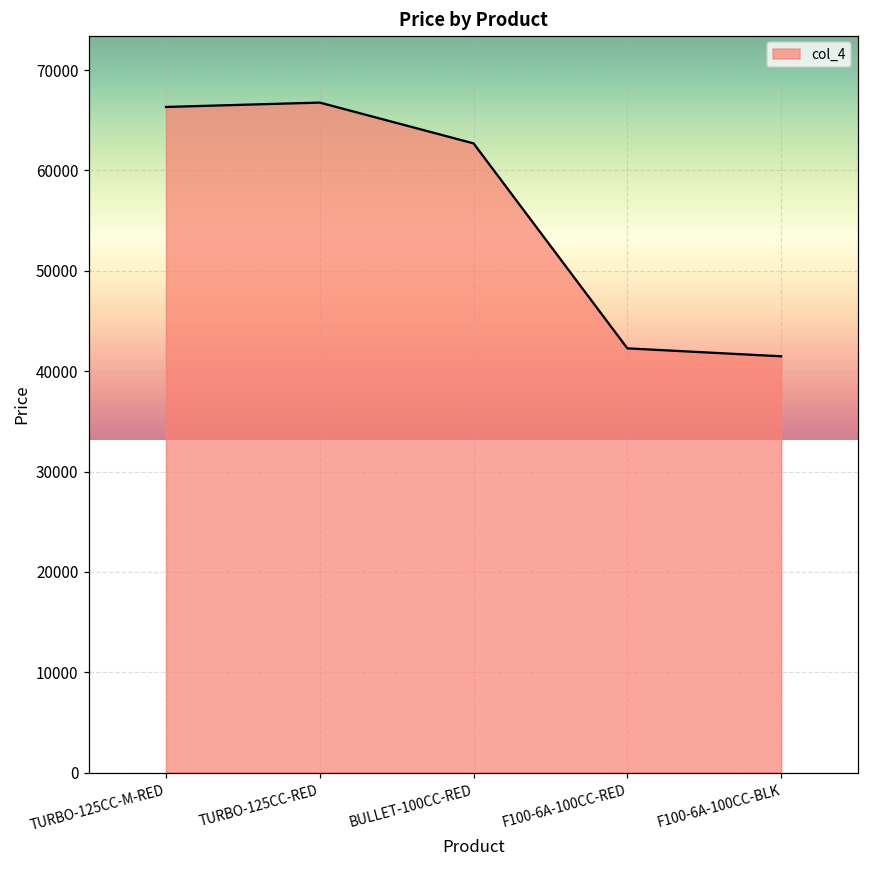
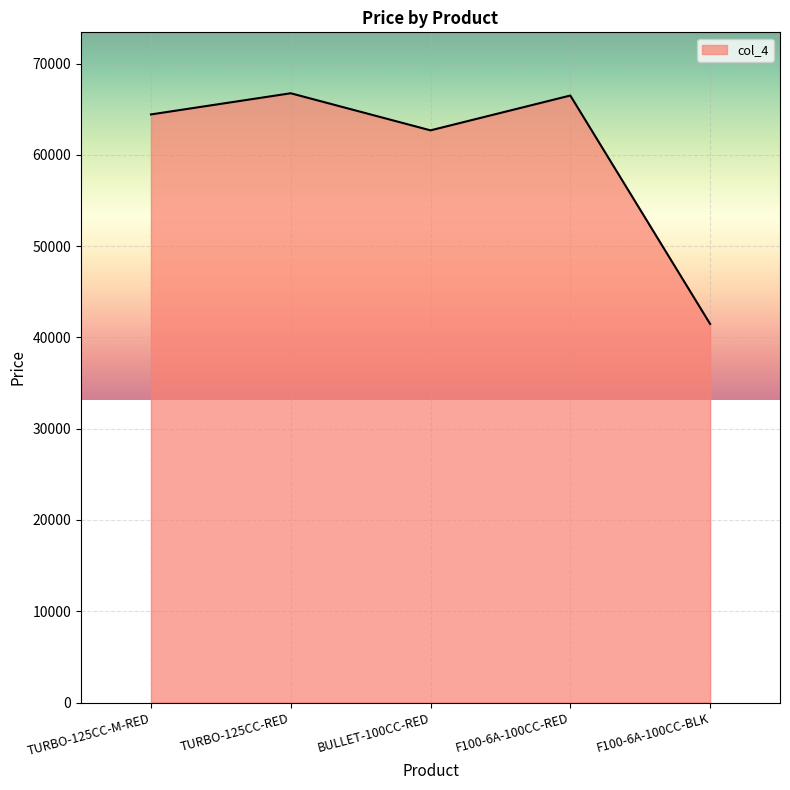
TURBO-125CC-M-RED: 66000 -> 64000
F100-6A-100CC-RED: 42000 -> 67000
